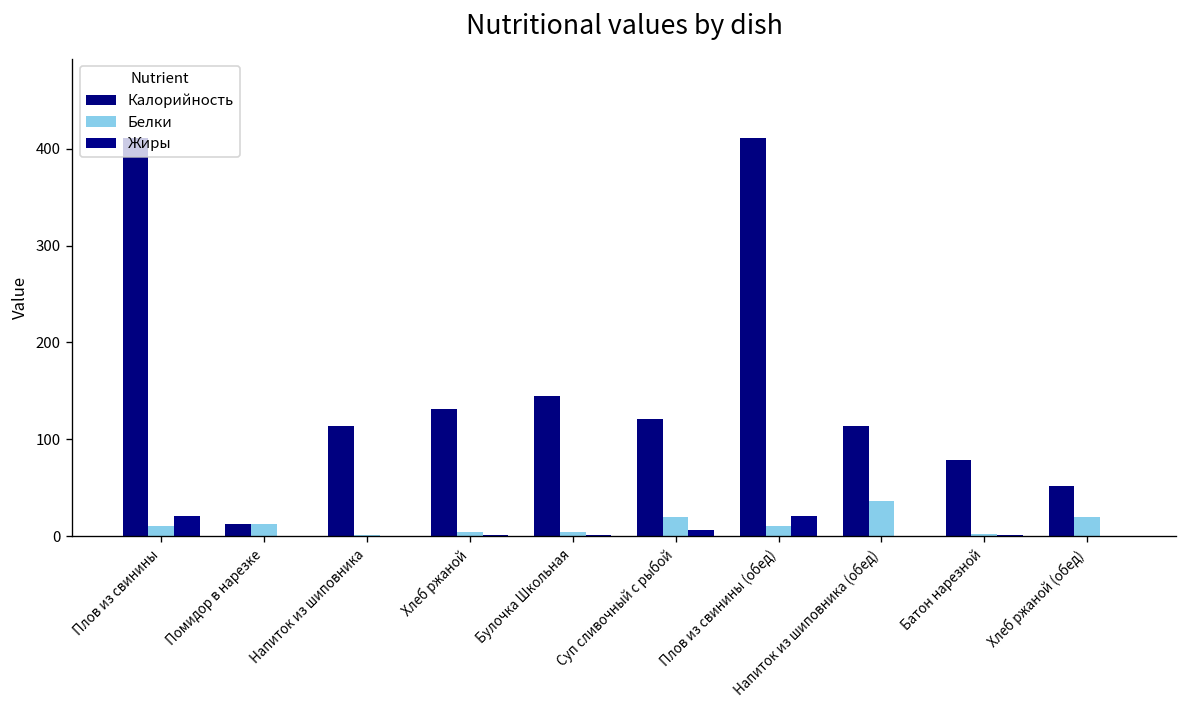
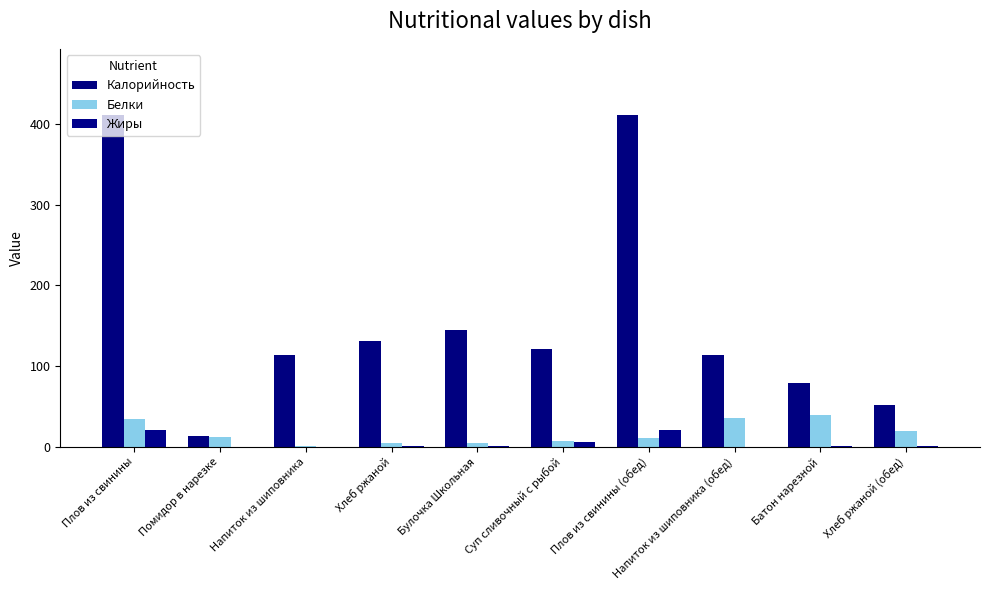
Белки, Плов из свинины: 10 -> 30
Белки, Суп сливочный с рыбой: 20 -> 10
Белки, Батон нарезной: 0 -> 40
